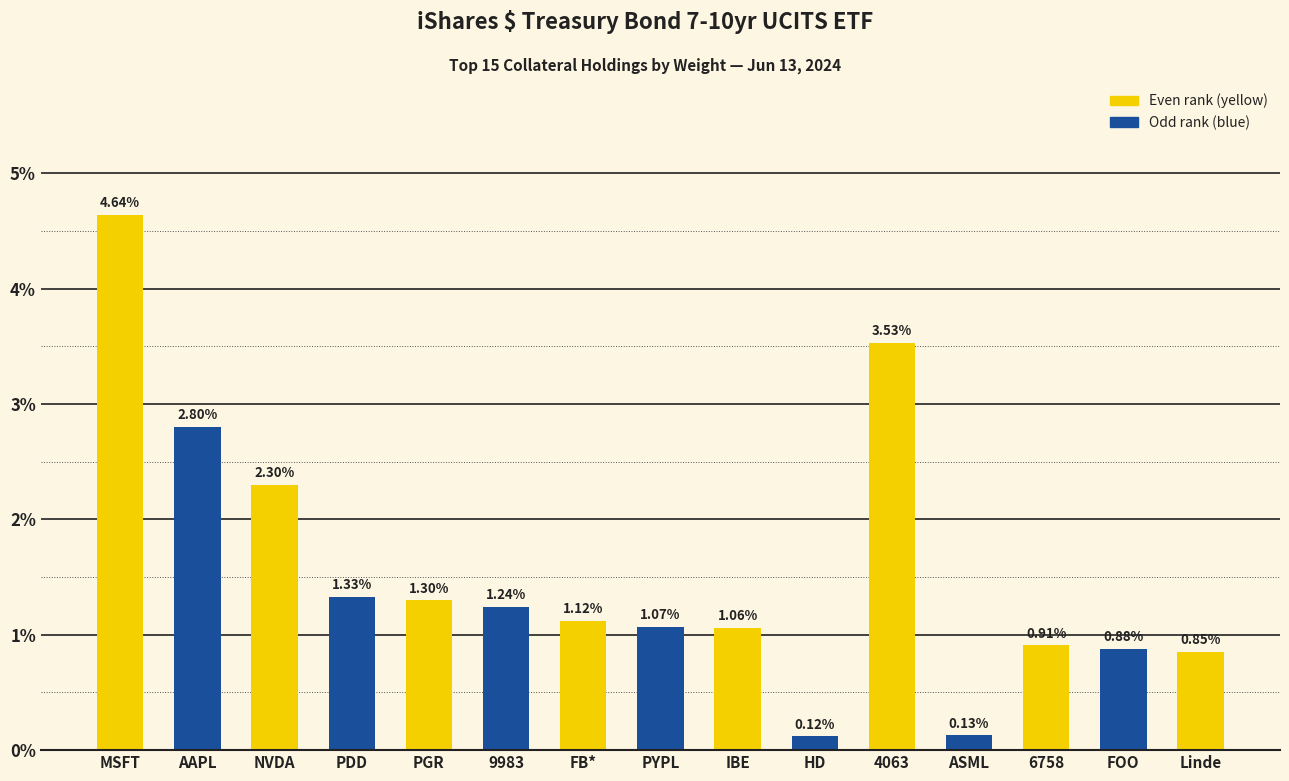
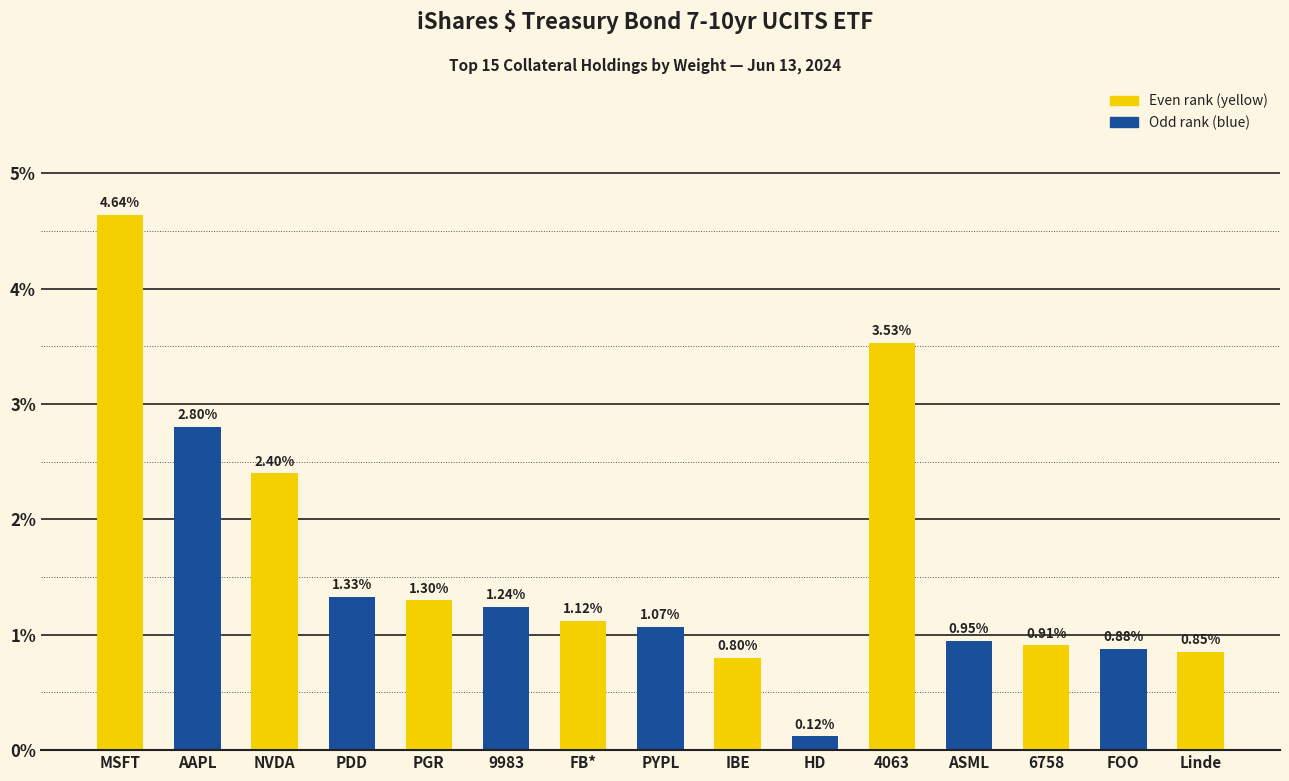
NVDA: 2.30% -> 2.40%
IBE: 1.06% -> 0.80%
ASML: 0.13% -> 0.95%
